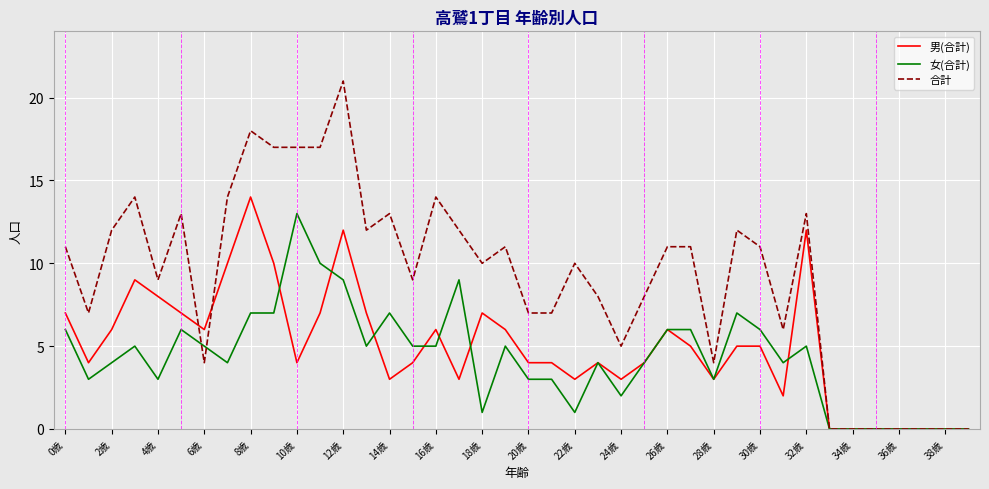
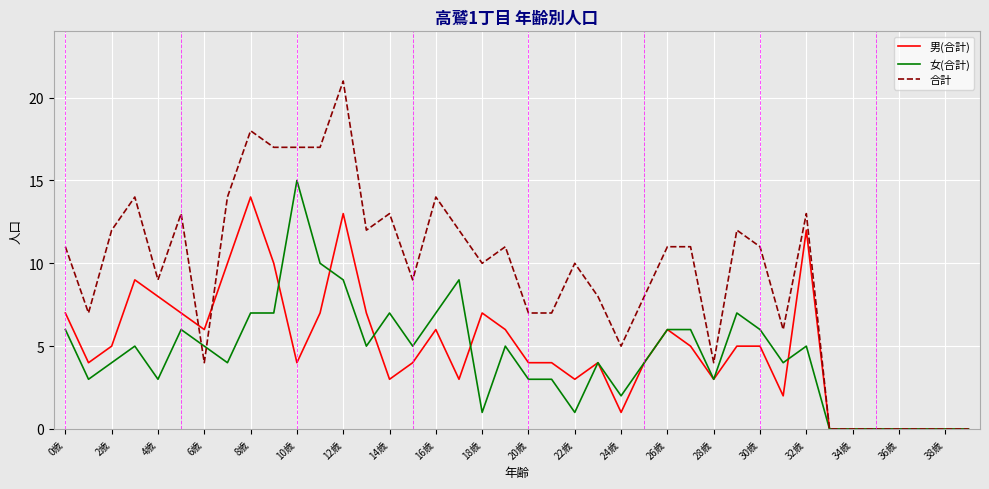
男(合計), 2歳: 6 -> 5
女(合計), 10歳: 13 -> 15
男(合計), 12歳: 12 -> 13
女(合計), 16歳: 5 -> 7
男(合計), 24歳: 3 -> 1
